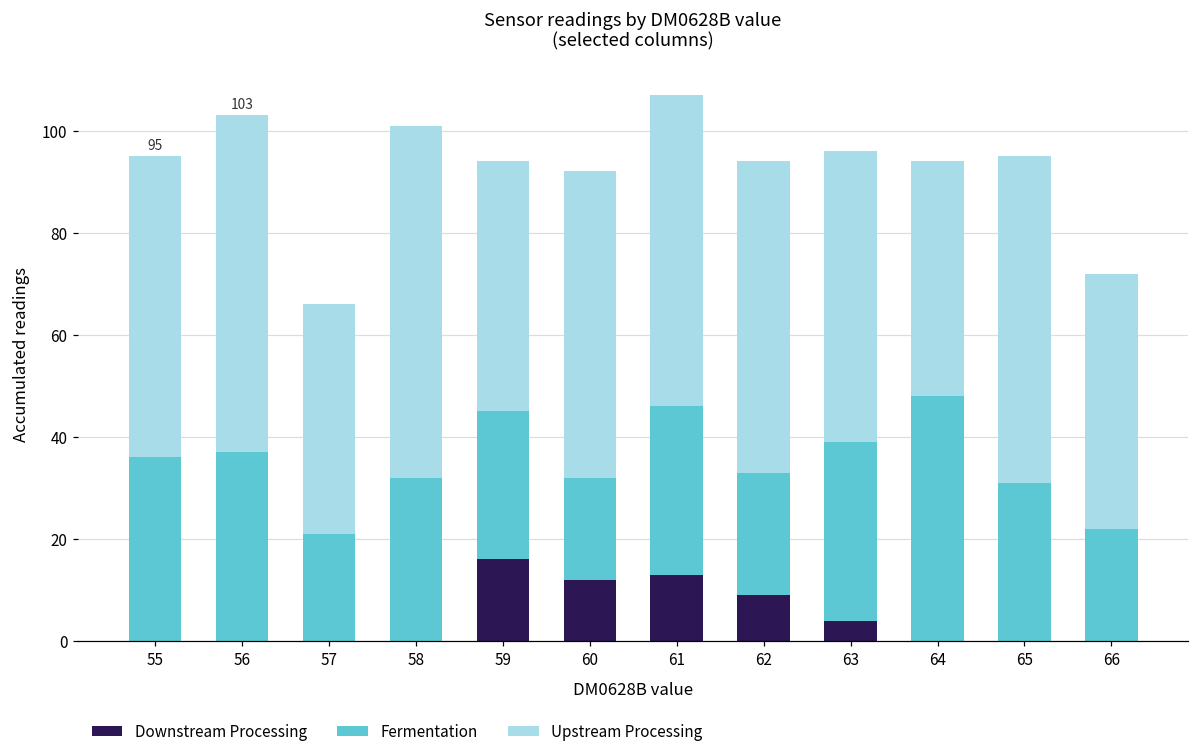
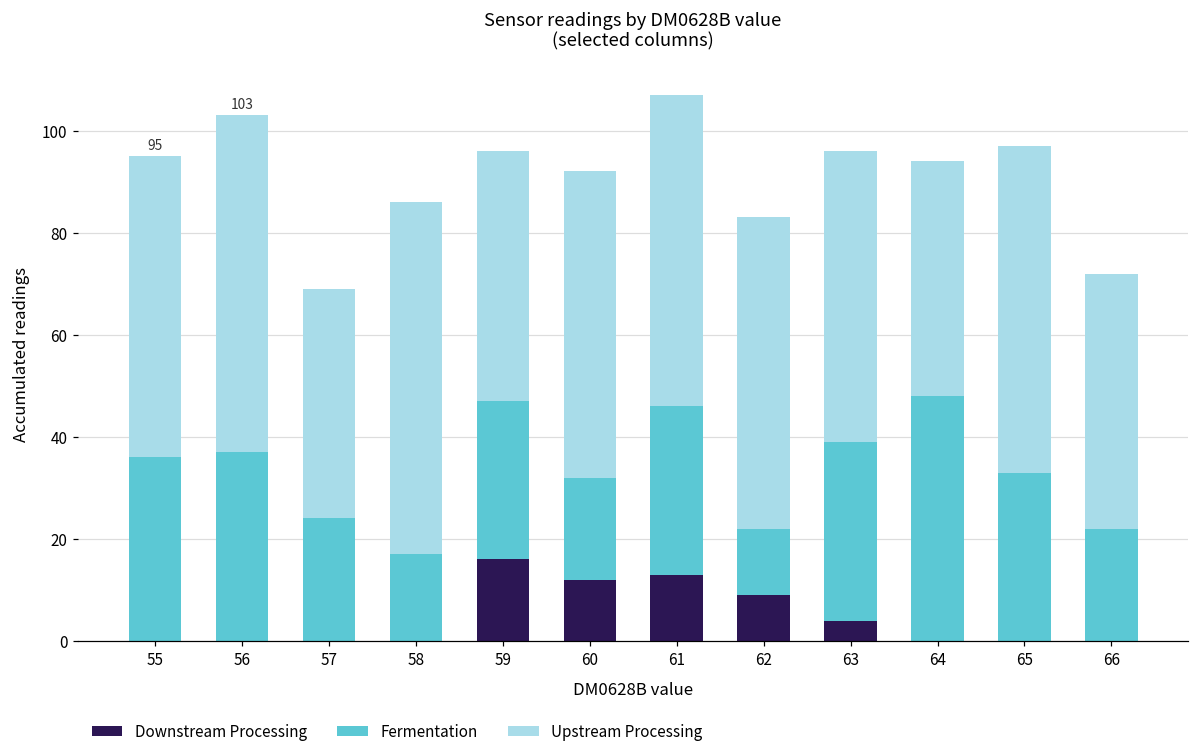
Fermentation, 57: 21 -> 24
Fermentation, 58: 32 -> 17
Fermentation, 59: 29 -> 31
Fermentation, 62: 24 -> 13
Fermentation, 65: 31 -> 33
